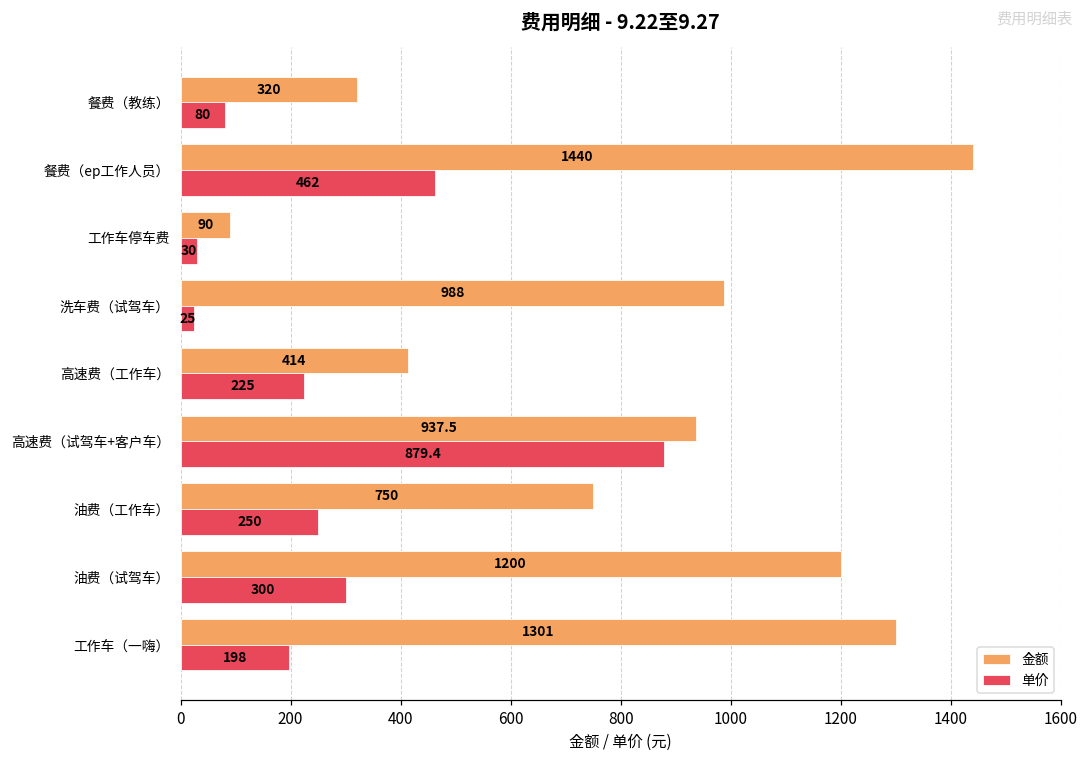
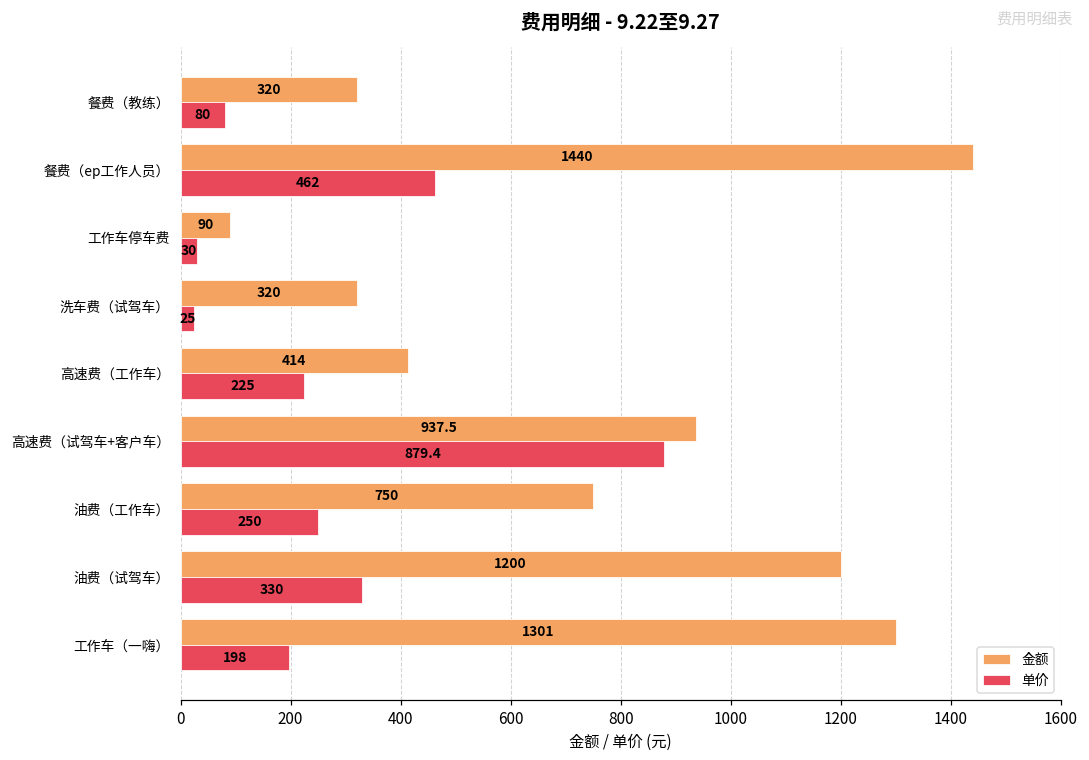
金额, 洗车费（试驾车）: 988 -> 320
单价, 油费（试驾车）: 300 -> 330
